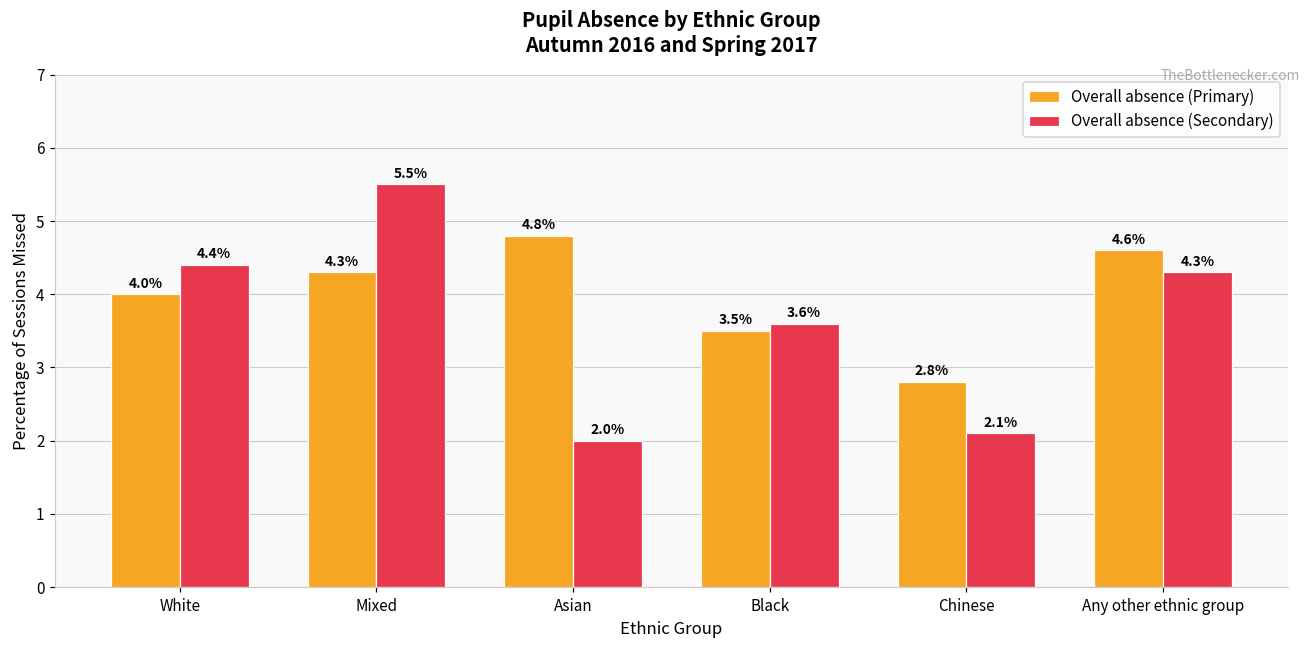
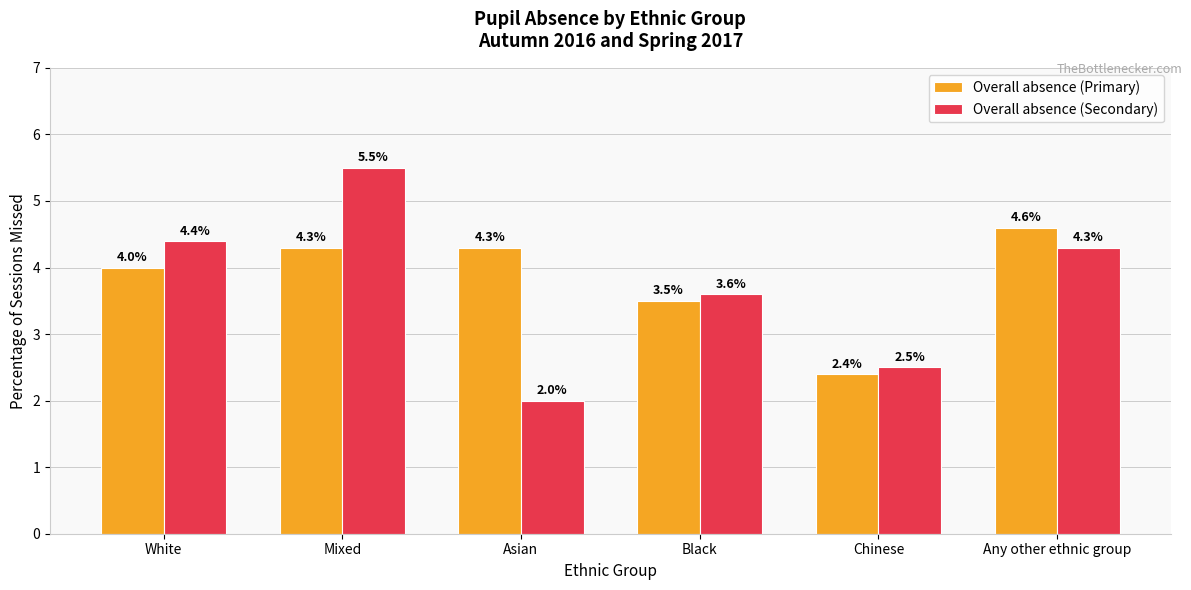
Overall absence (Primary), Asian: 4.8% -> 4.3%
Overall absence (Primary), Chinese: 2.8% -> 2.4%
Overall absence (Secondary), Chinese: 2.1% -> 2.5%
